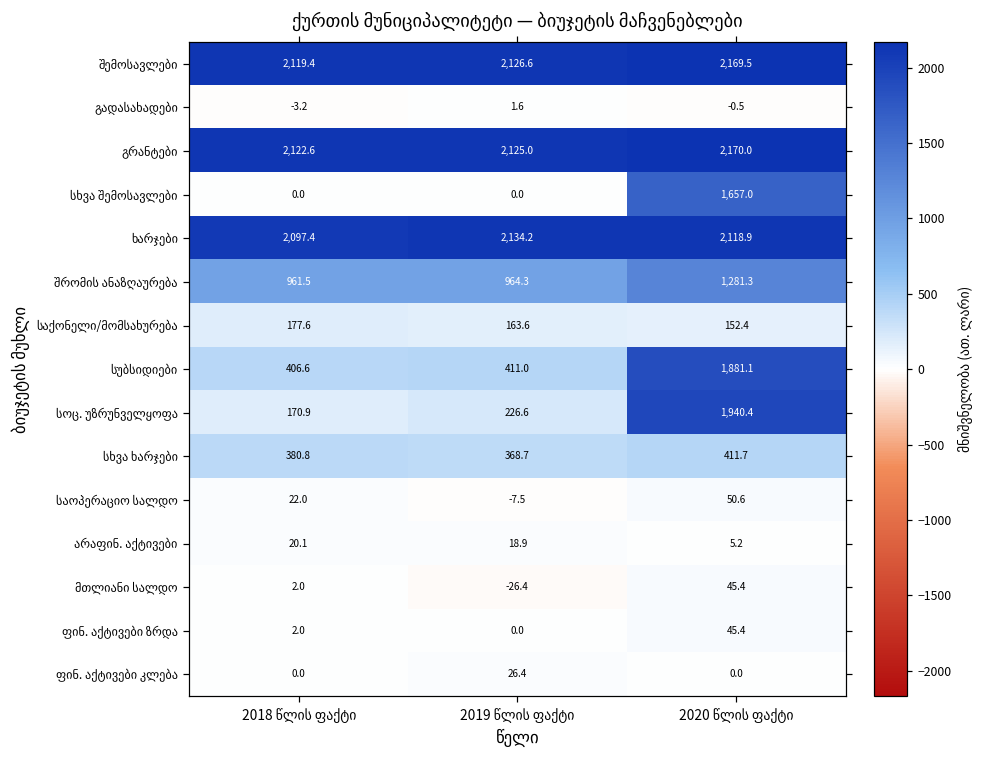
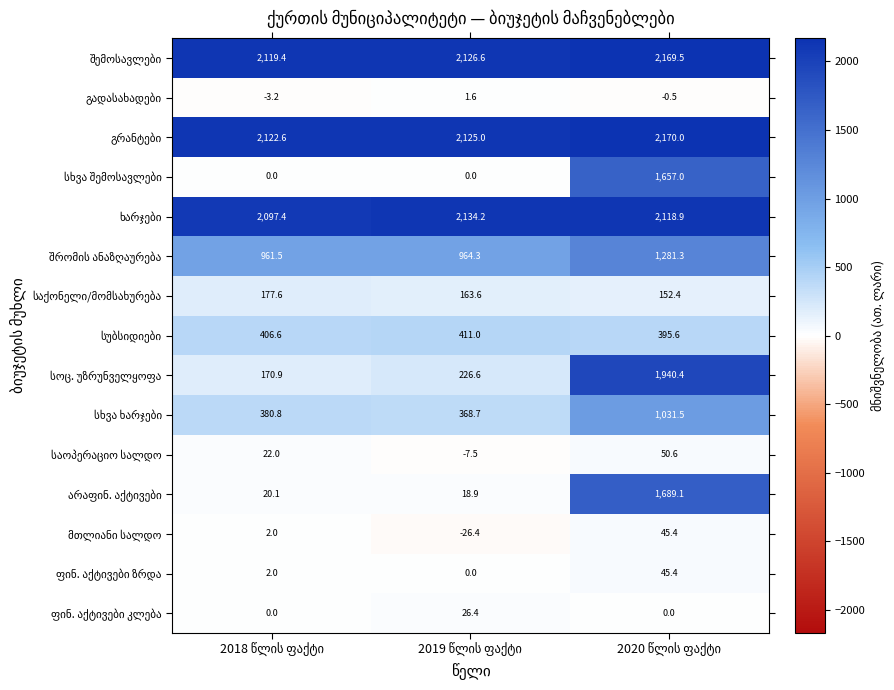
სუბსიდიები, 2020 წლის ფაქტი: 1,881.1 -> 395.6
სხვა ხარჯები, 2020 წლის ფაქტი: 411.7 -> 1,031.5
არაფინ. აქტივები, 2020 წლის ფაქტი: 5.2 -> 1,689.1
